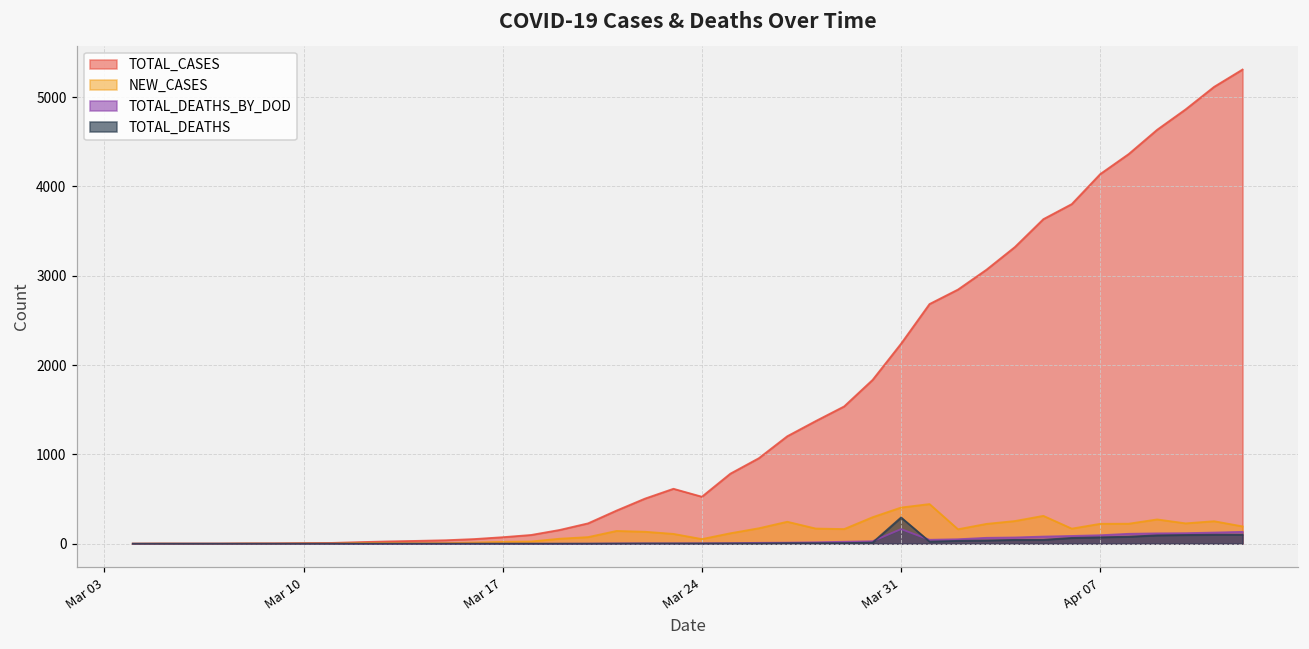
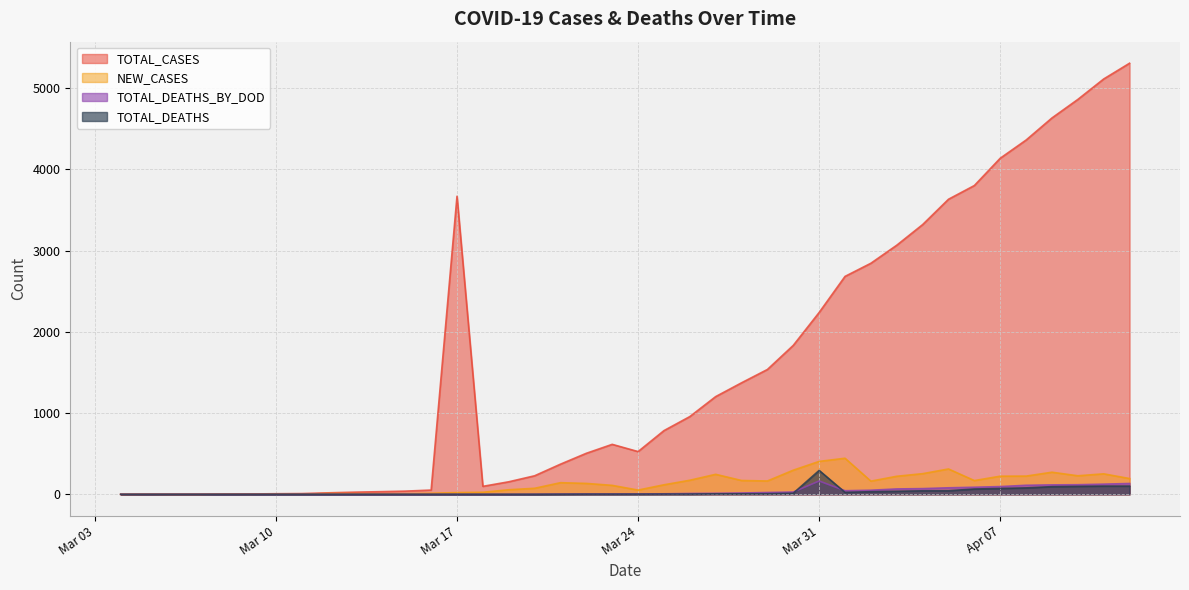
TOTAL_CASES, Mar 17: 100 -> 3700
